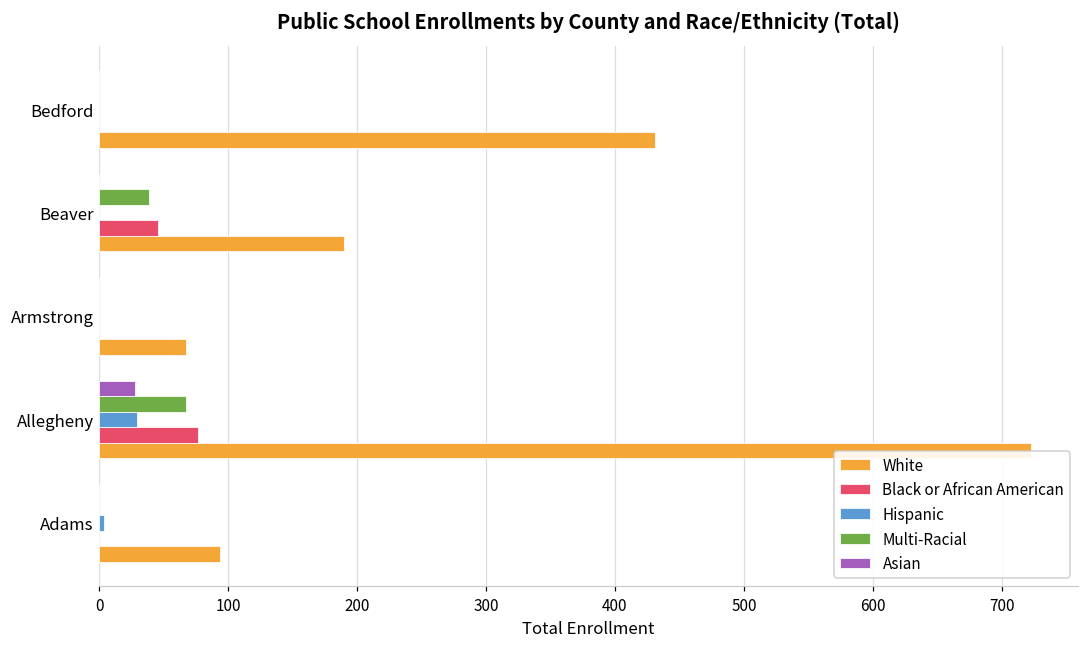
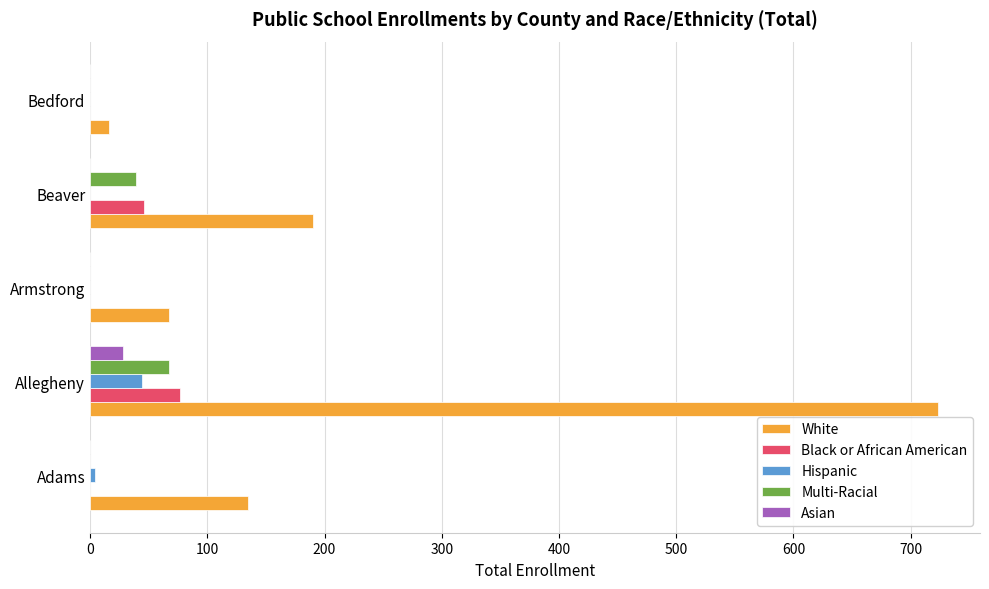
White, Bedford: 431 -> 16
Hispanic, Allegheny: 29 -> 44
White, Adams: 94 -> 135
